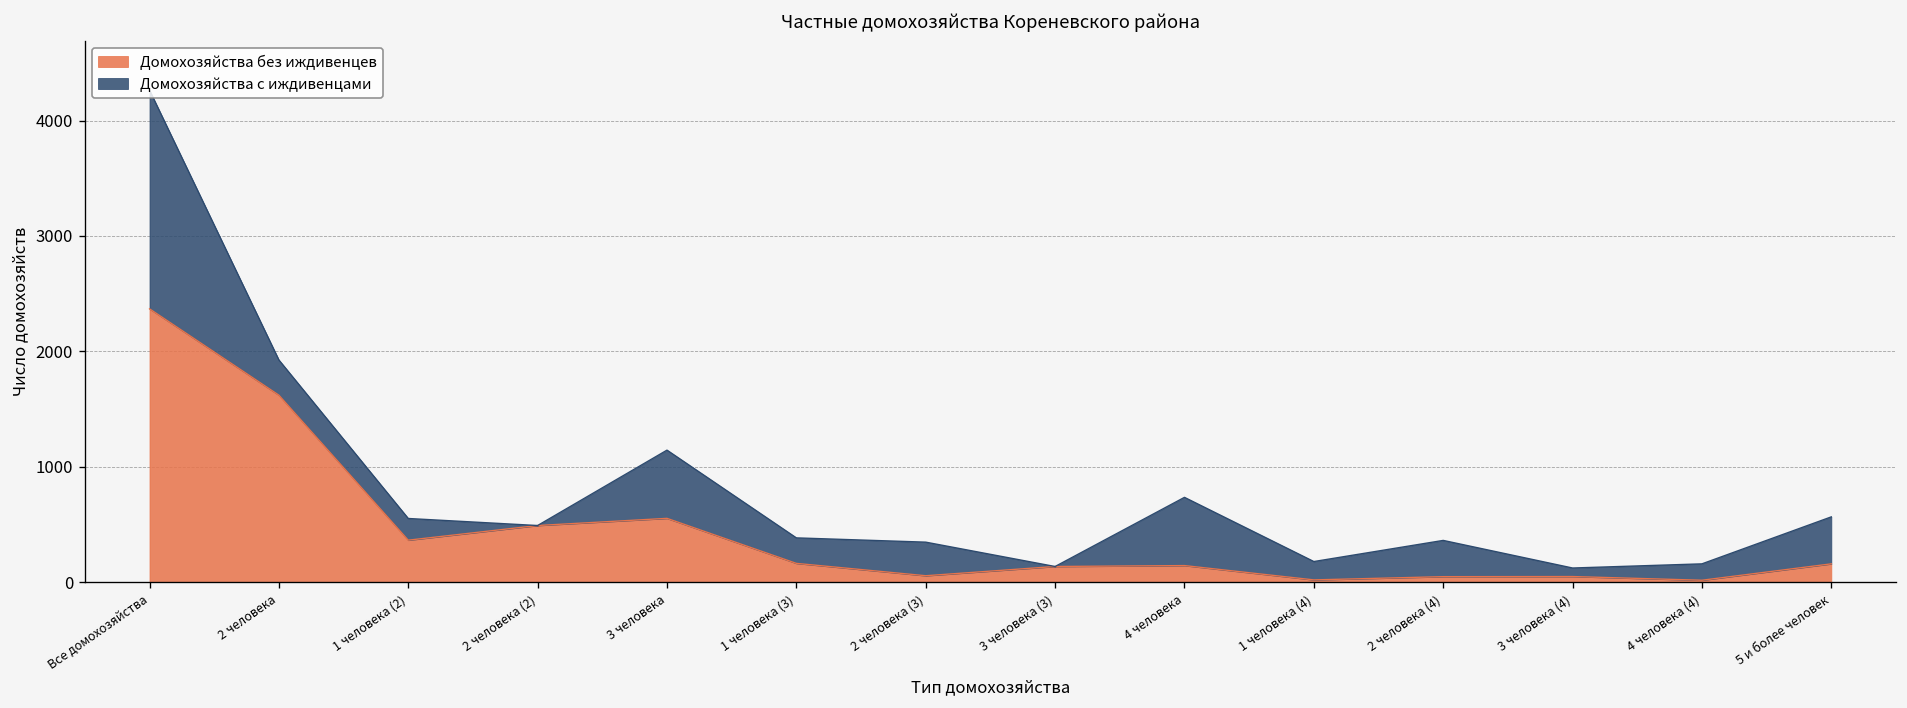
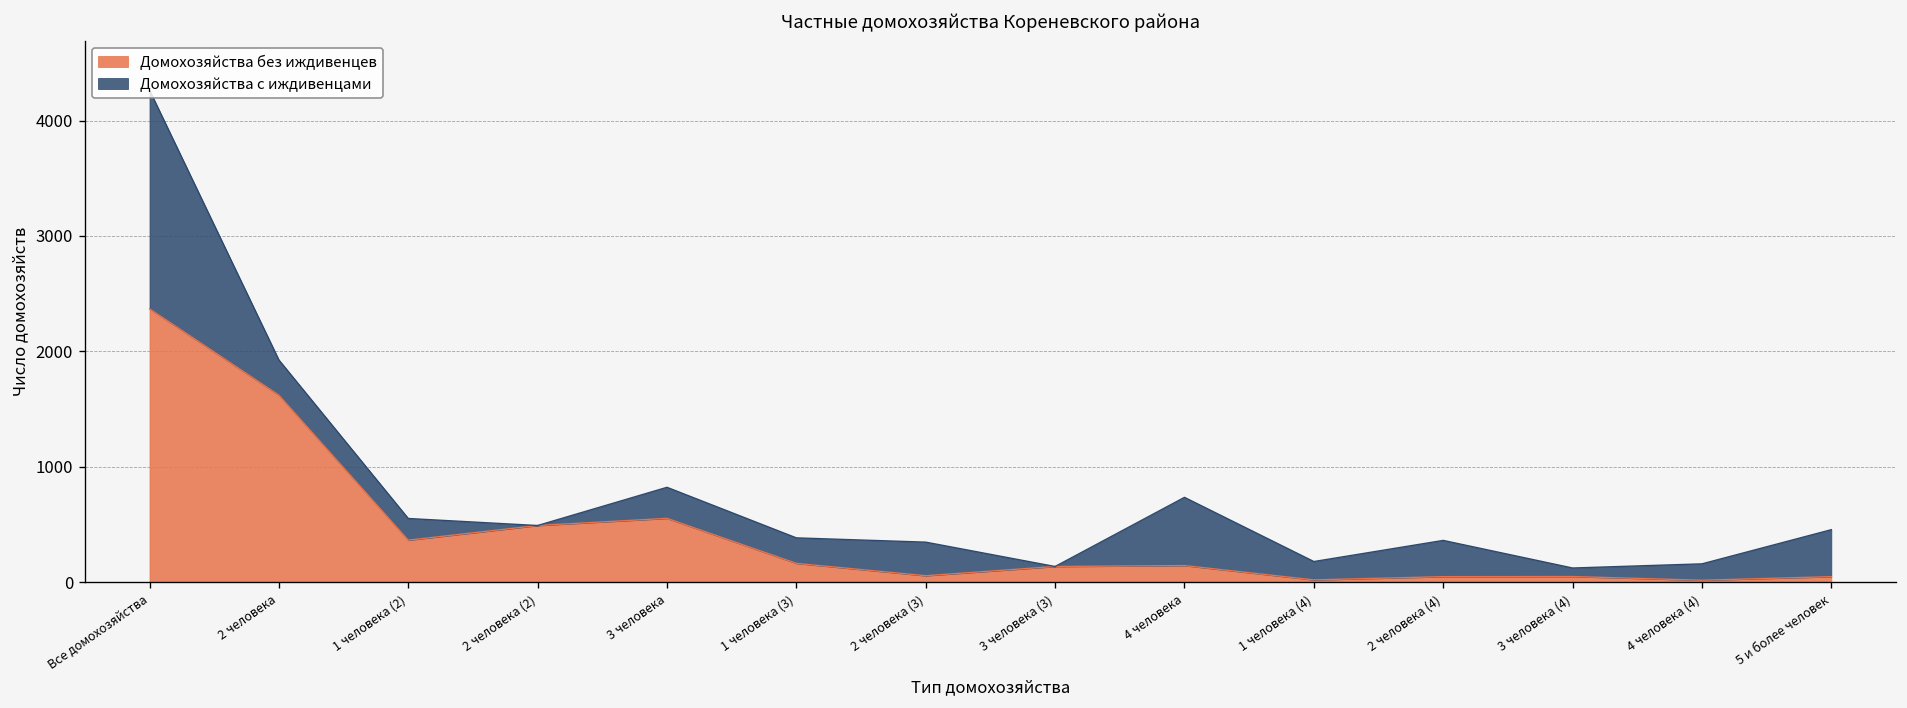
Домохозяйства с иждивенцами, 3 человека: 600 -> 300
Домохозяйства без иждивенцев, 5 и более человек: 200 -> 0
